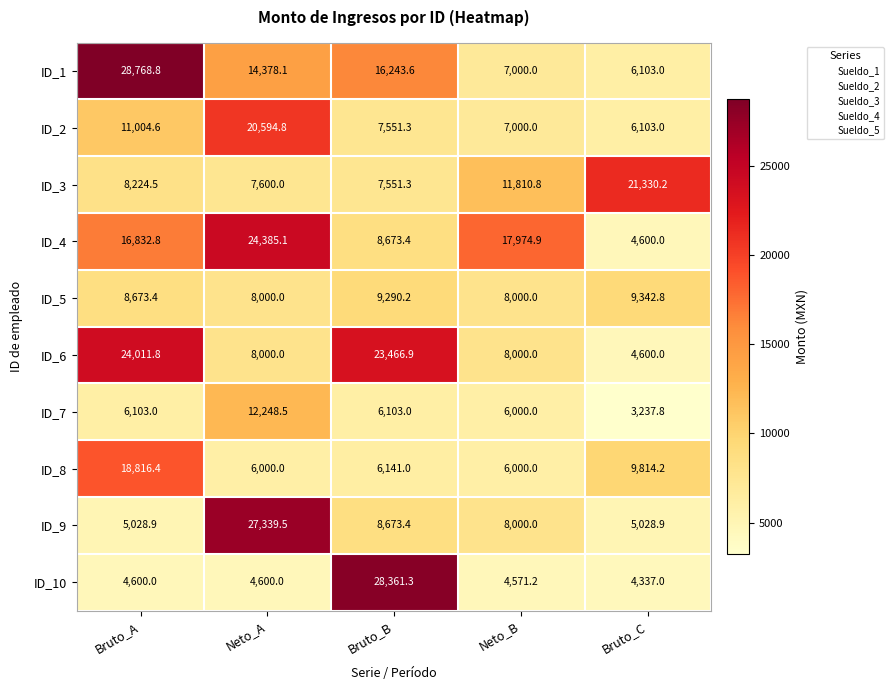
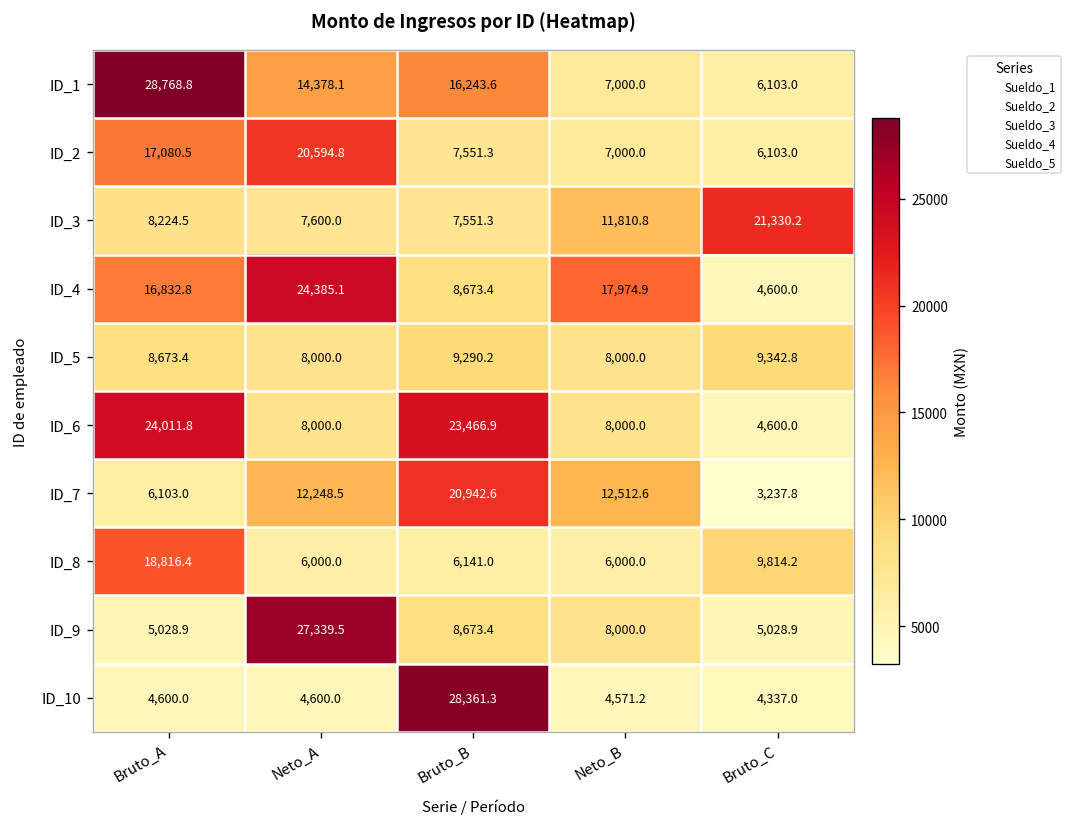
ID_2, Bruto_A: 11,004.6 -> 17,080.5
ID_7, Bruto_B: 6,103.0 -> 20,942.6
ID_7, Neto_B: 6,000.0 -> 12,512.6
